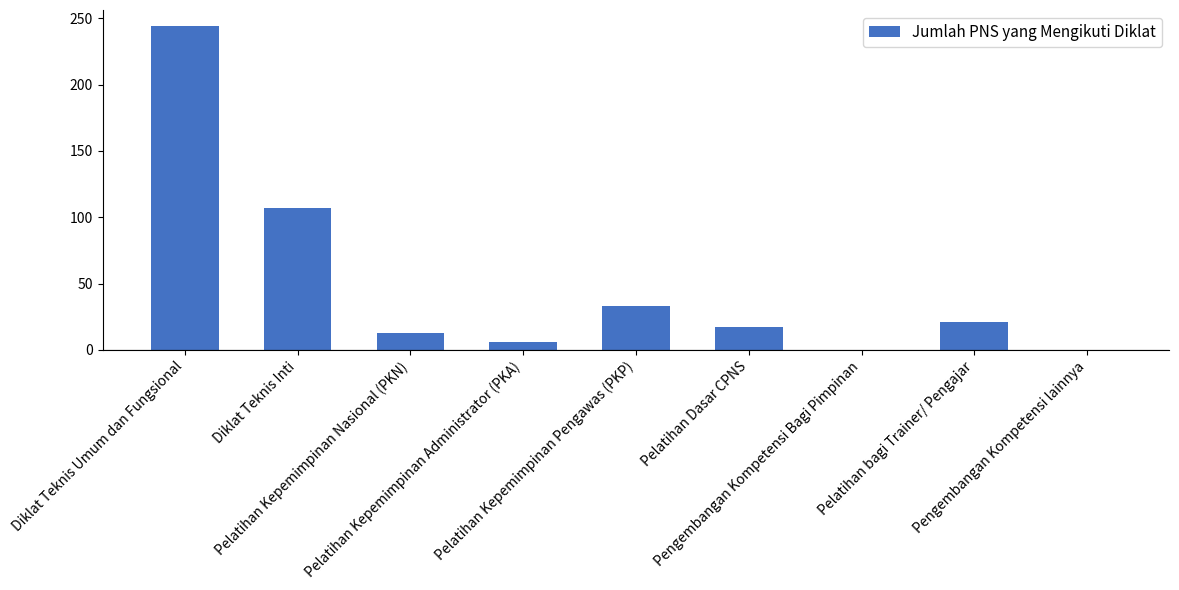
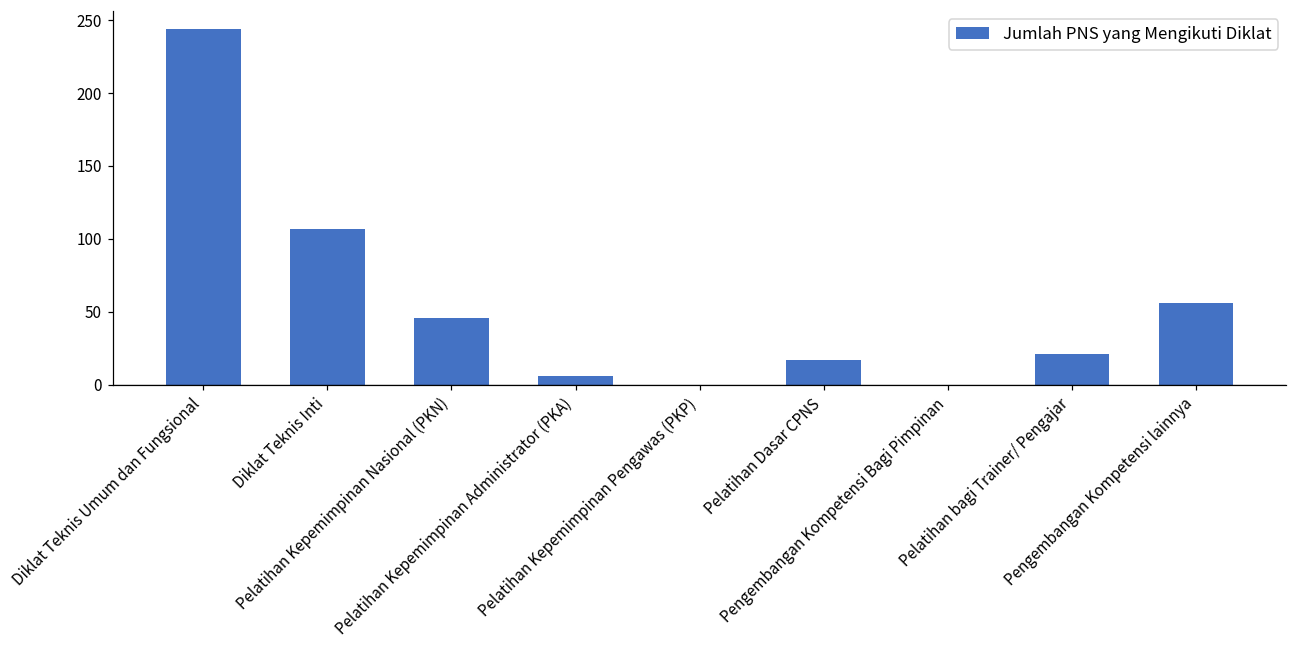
Pelatihan Kepemimpinan Nasional (PKN): 13 -> 46
Pelatihan Kepemimpinan Pengawas (PKP): 33 -> 0
Pengembangan Kompetensi lainnya: 0 -> 56
